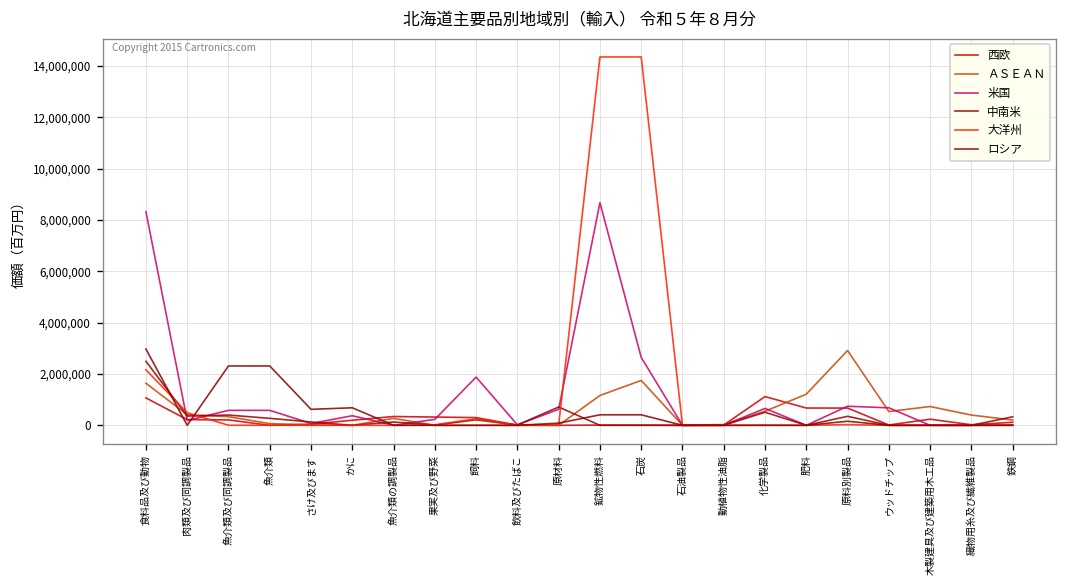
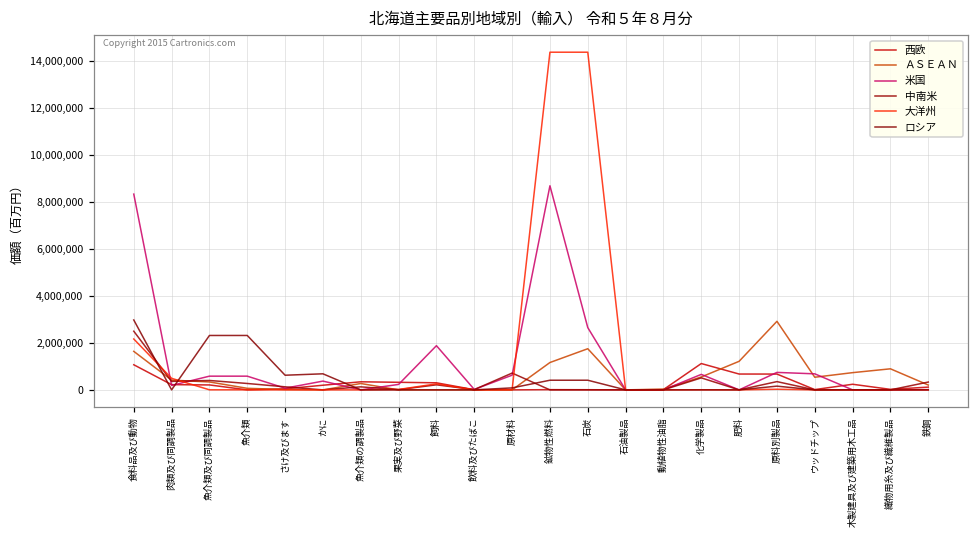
ＡＳＥＡＮ, 織物用糸及び繊維製品: 400,000 -> 900,000
